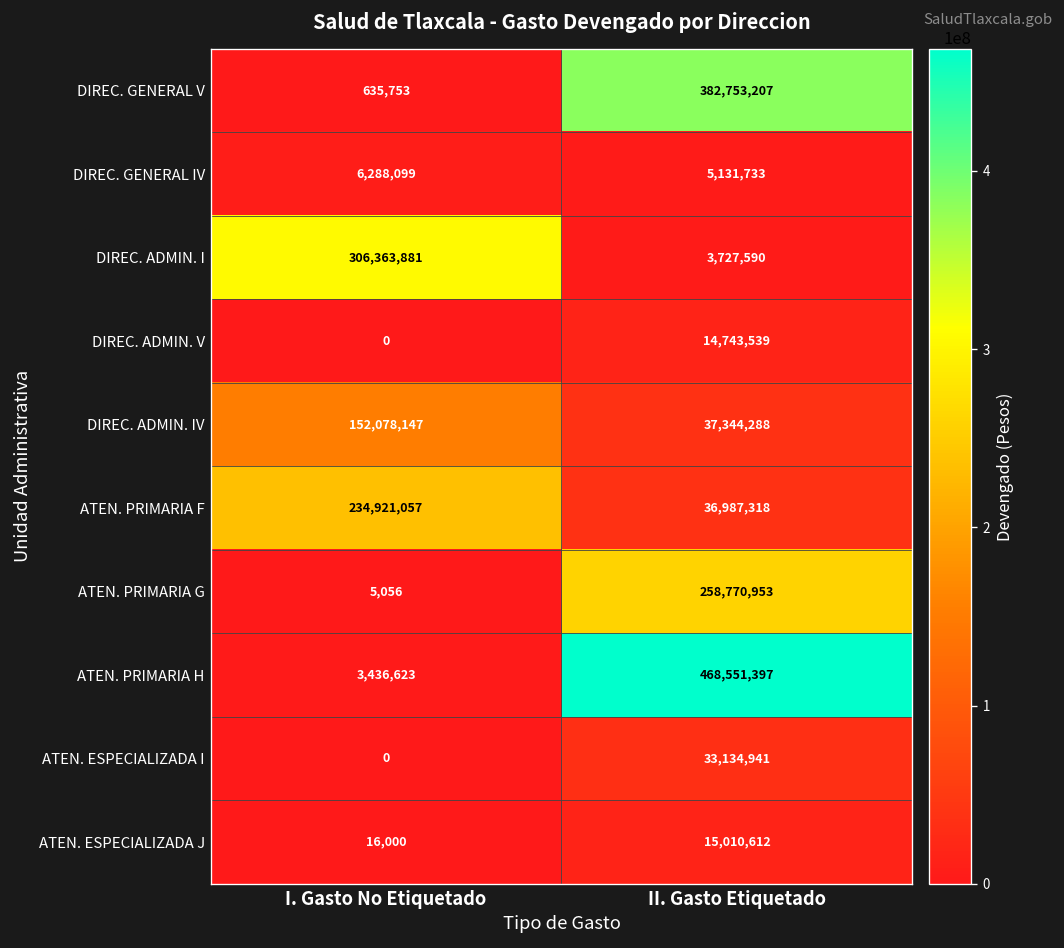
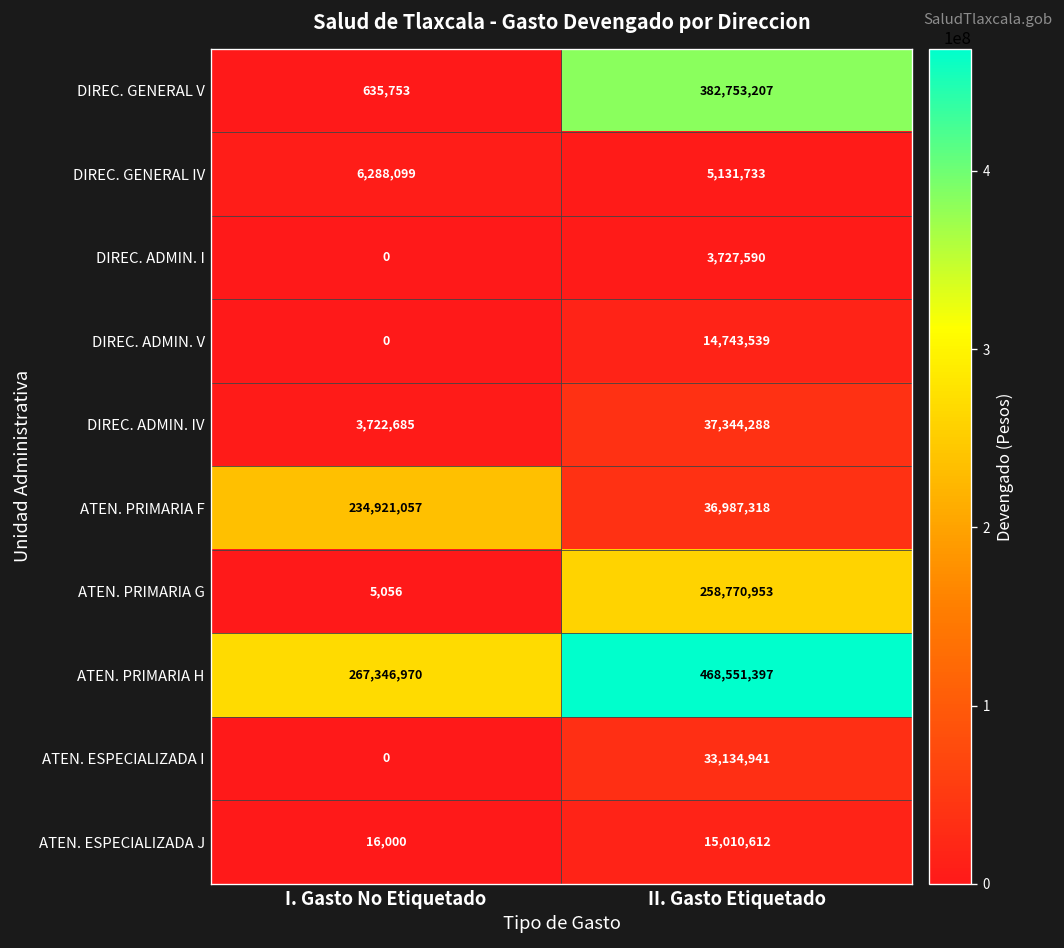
DIREC. ADMIN. I, I. Gasto No Etiquetado: 306,363,881 -> 0
DIREC. ADMIN. IV, I. Gasto No Etiquetado: 152,078,147 -> 3,722,685
ATEN. PRIMARIA H, I. Gasto No Etiquetado: 3,436,623 -> 267,346,970
